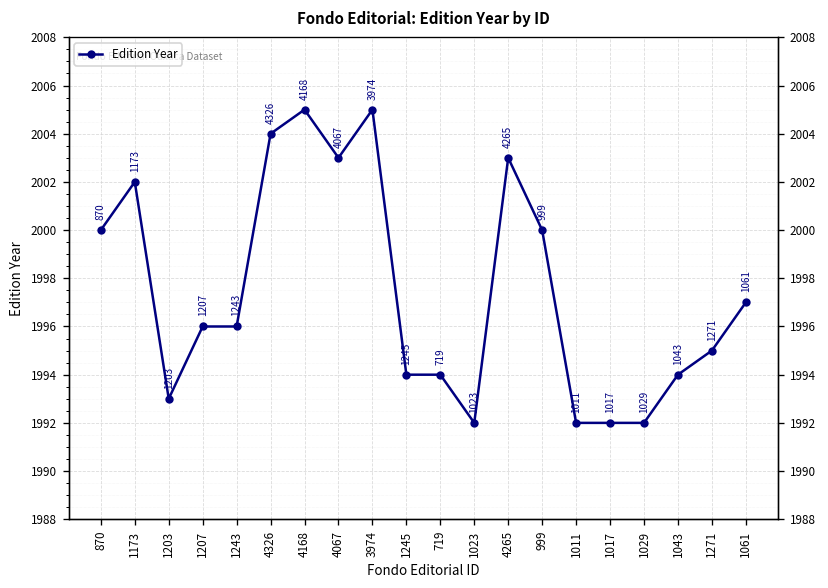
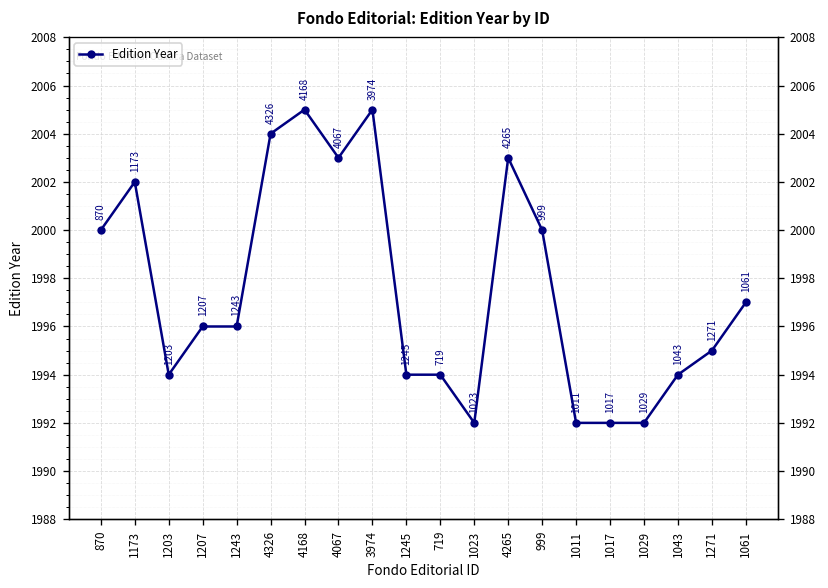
1203: 1993 -> 1994
